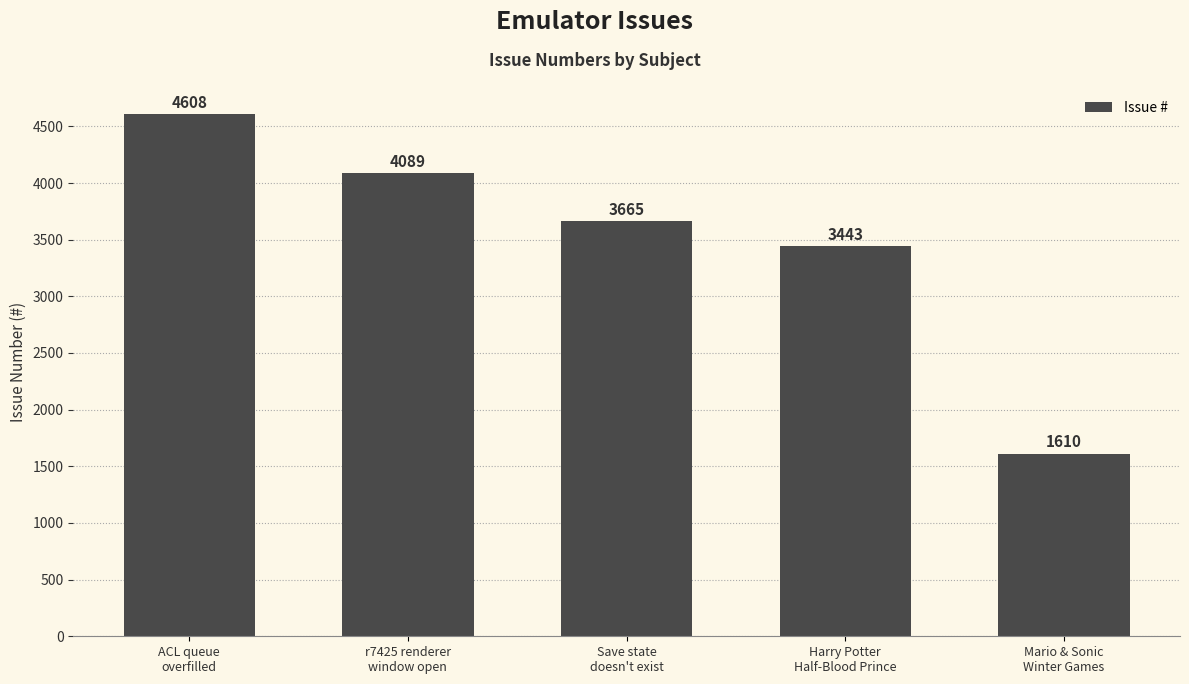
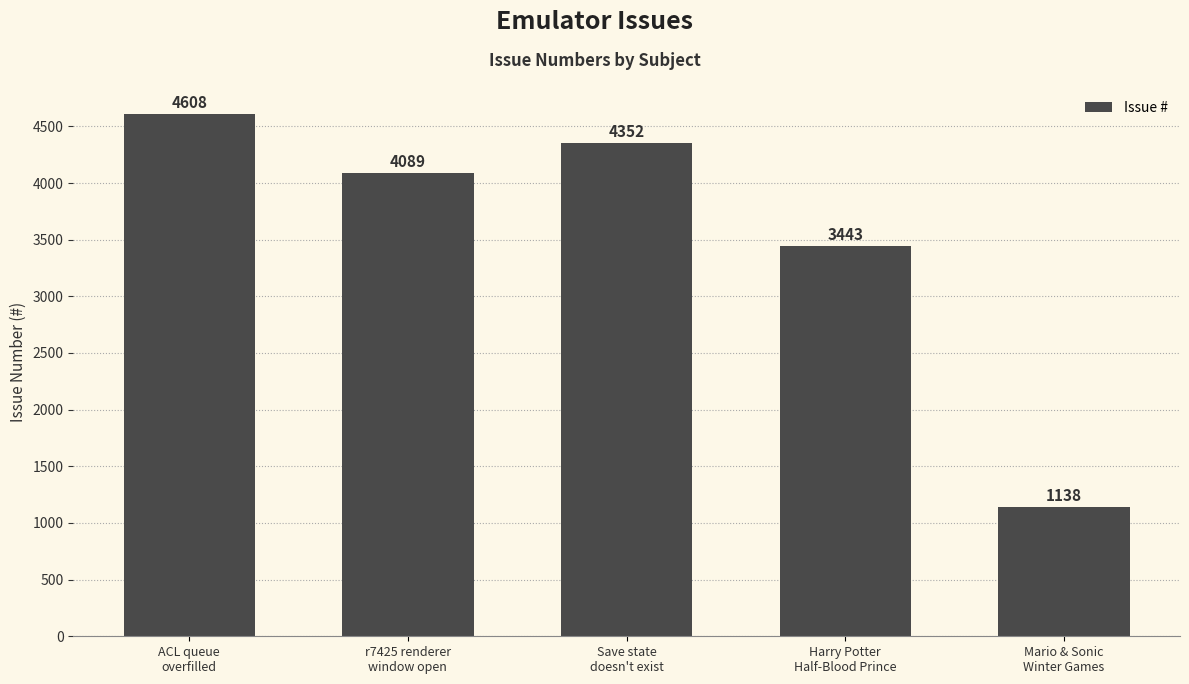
Save state doesn't exist: 3665 -> 4352
Mario & Sonic Winter Games: 1610 -> 1138
